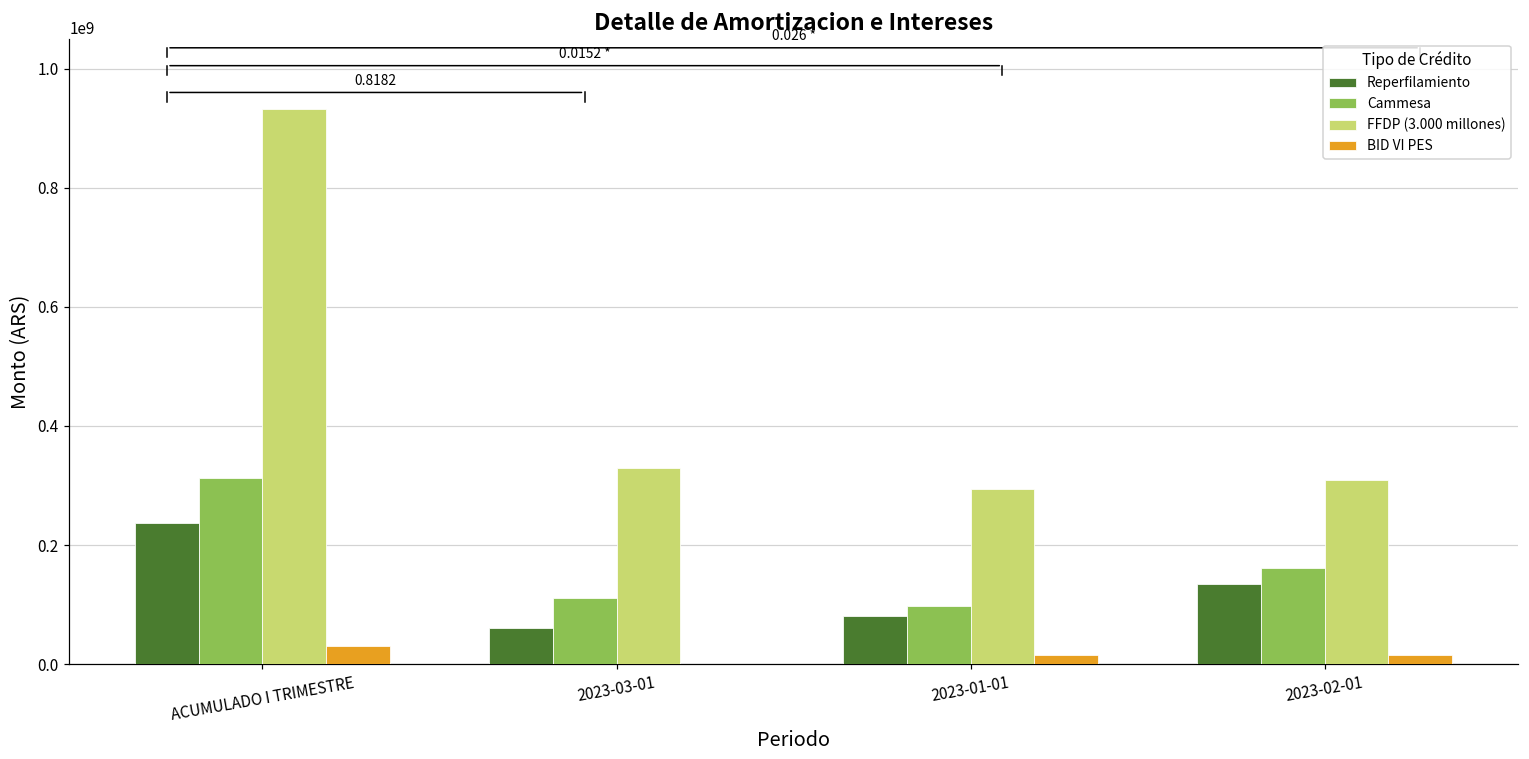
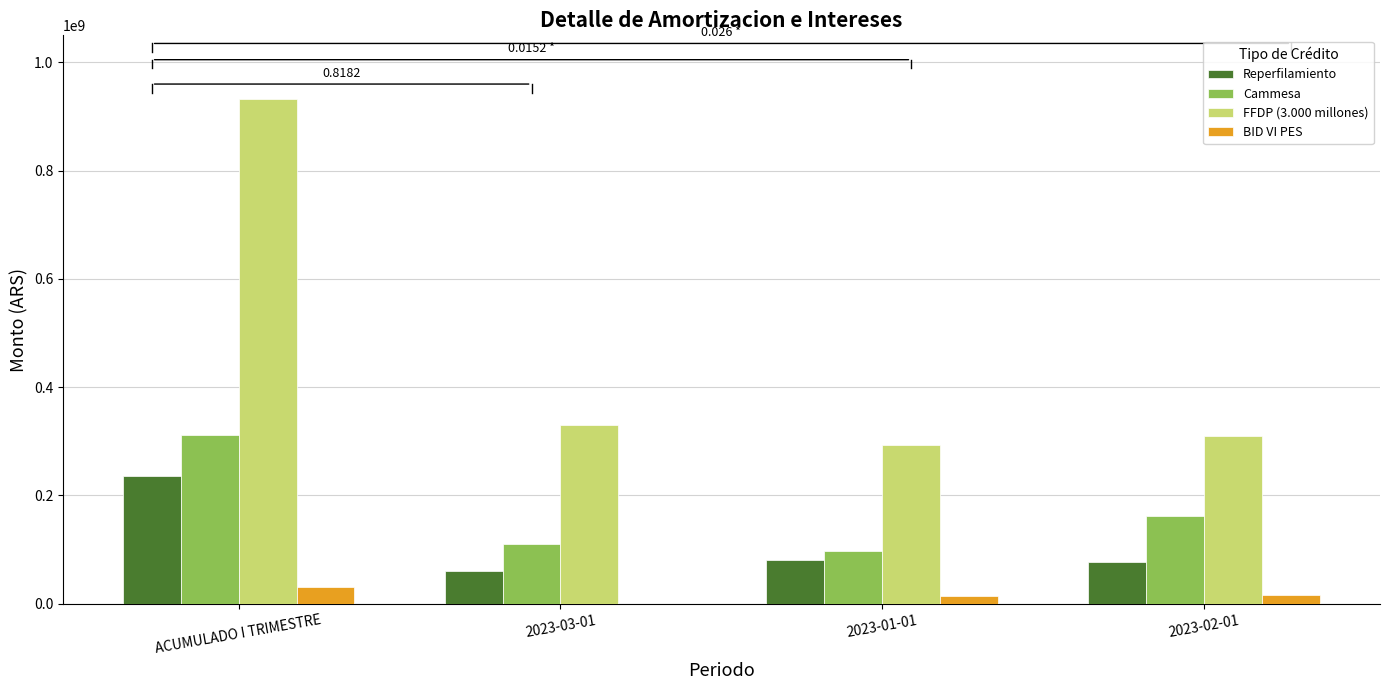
Reperfilamiento, 2023-02-01: 130000000 -> 80000000
